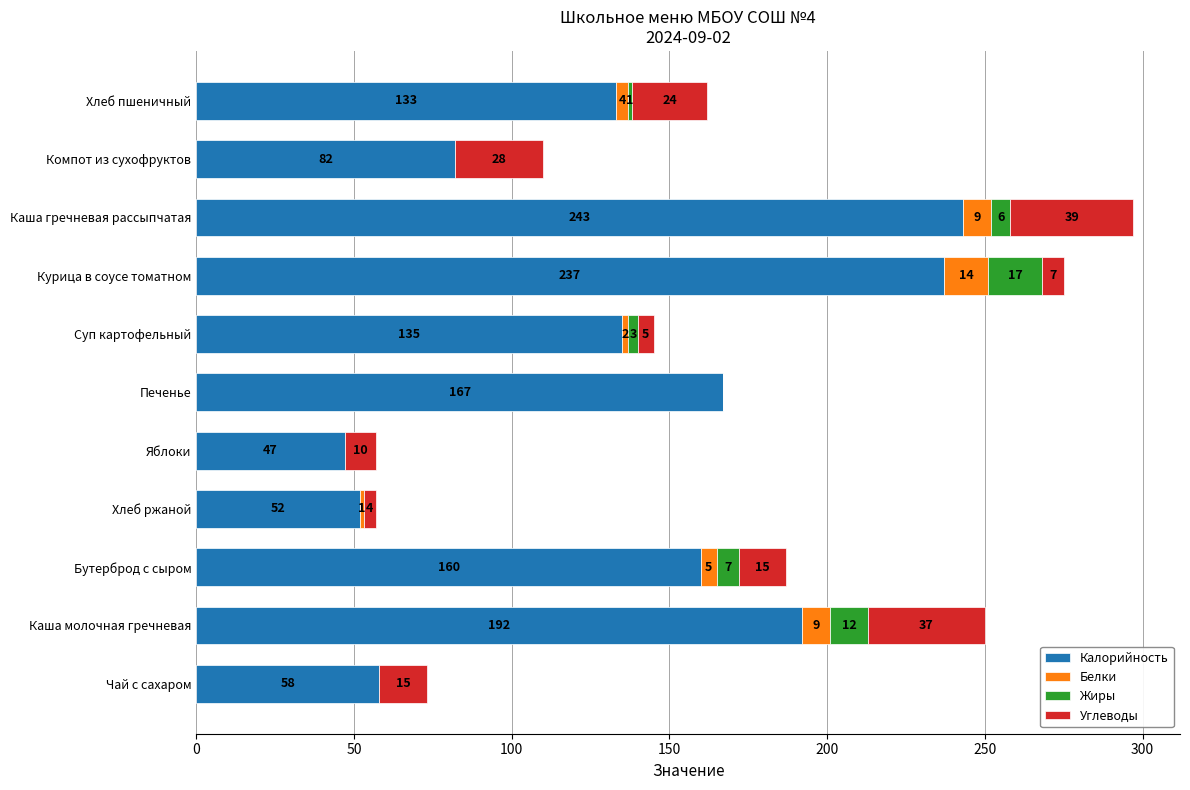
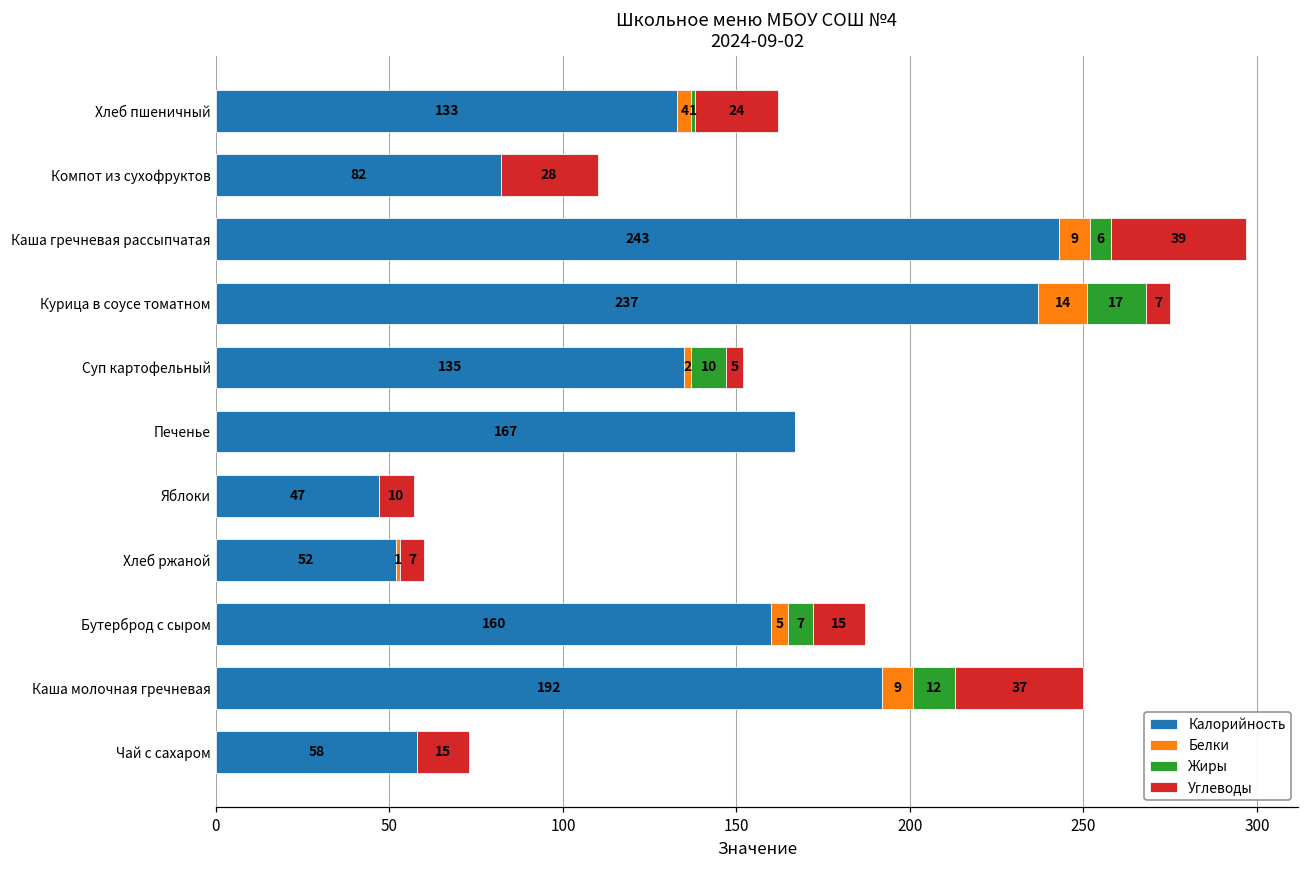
Жиры, Суп картофельный: 3 -> 10
Углеводы, Хлеб ржаной: 4 -> 7
